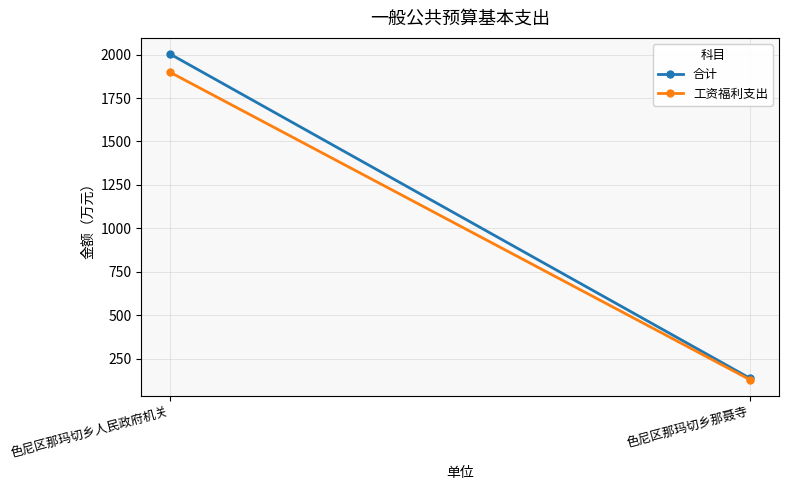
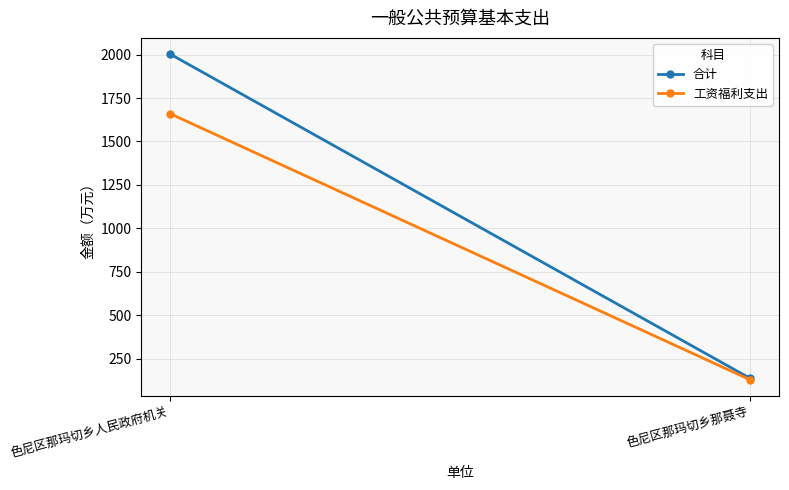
工资福利支出, 色尼区那玛切乡人民政府机关: 1900 -> 1660
